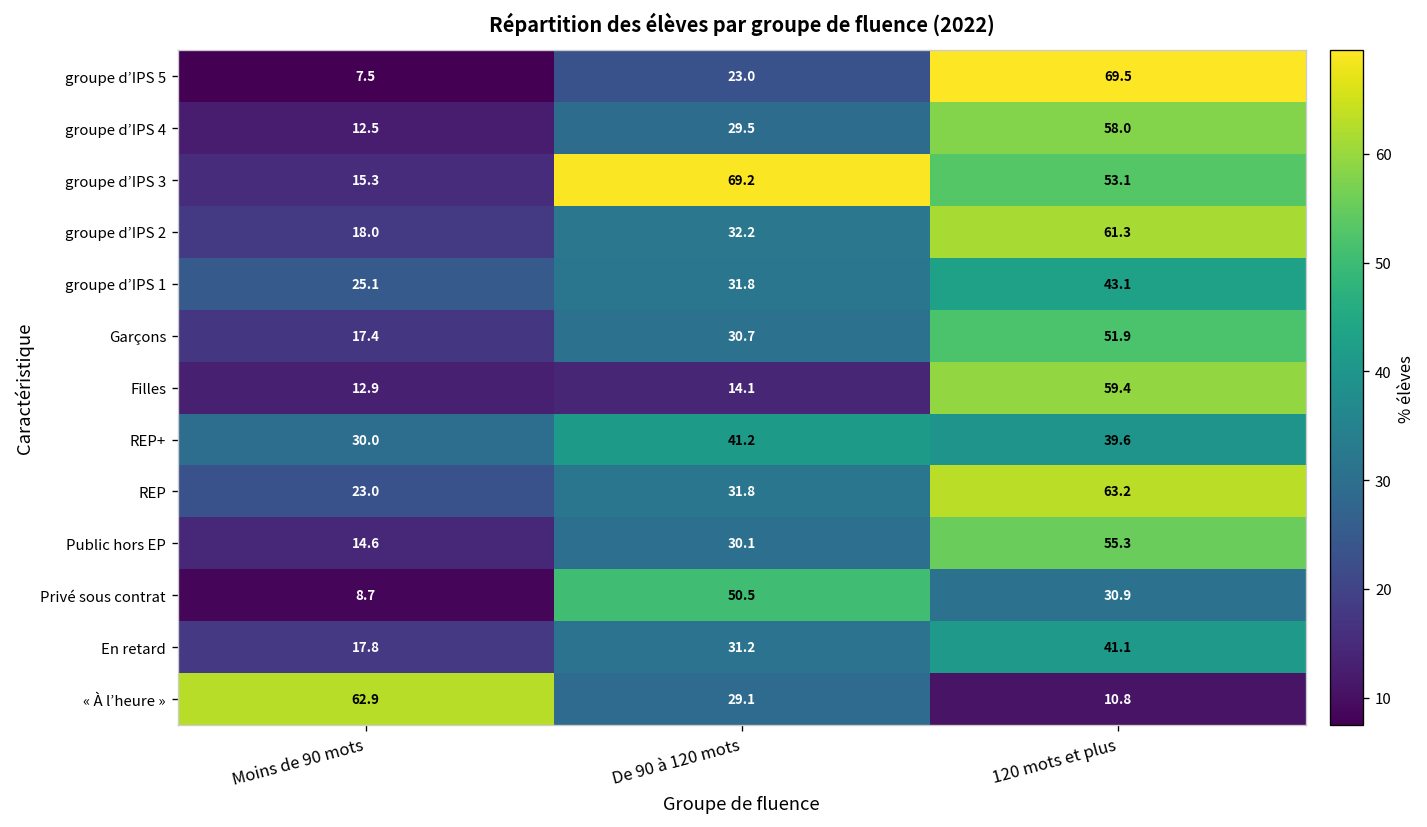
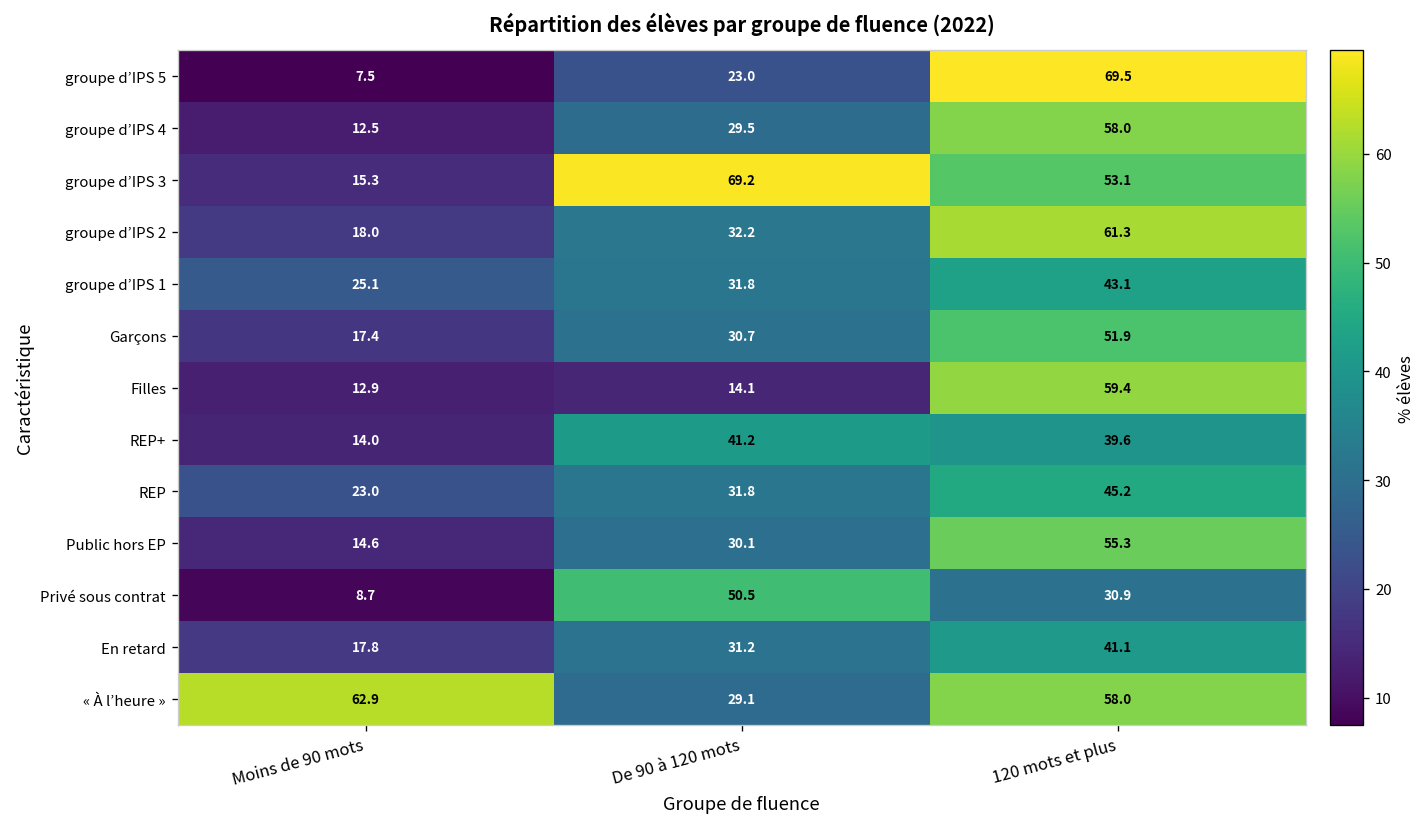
REP+, Moins de 90 mots: 30.0 -> 14.0
REP, 120 mots et plus: 63.2 -> 45.2
« À l’heure », 120 mots et plus: 10.8 -> 58.0
